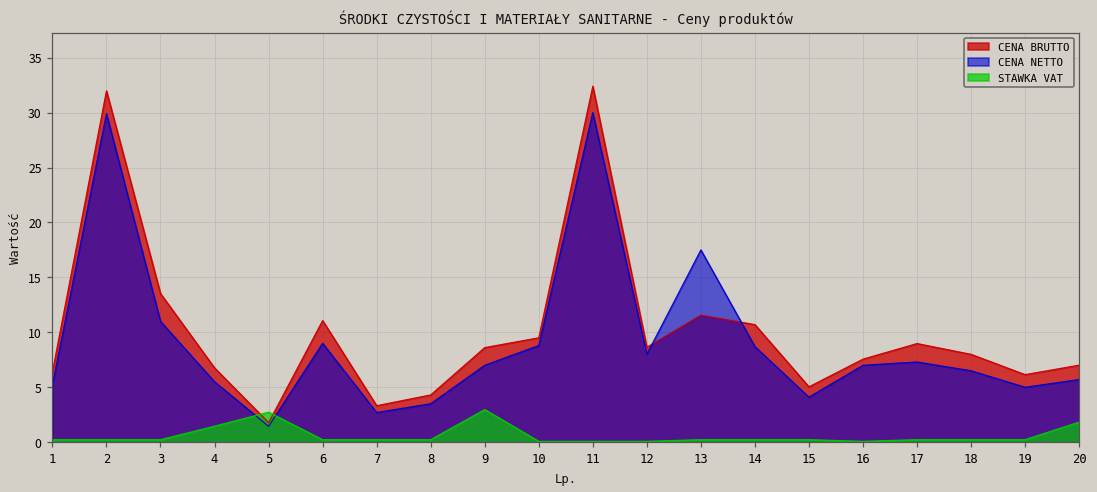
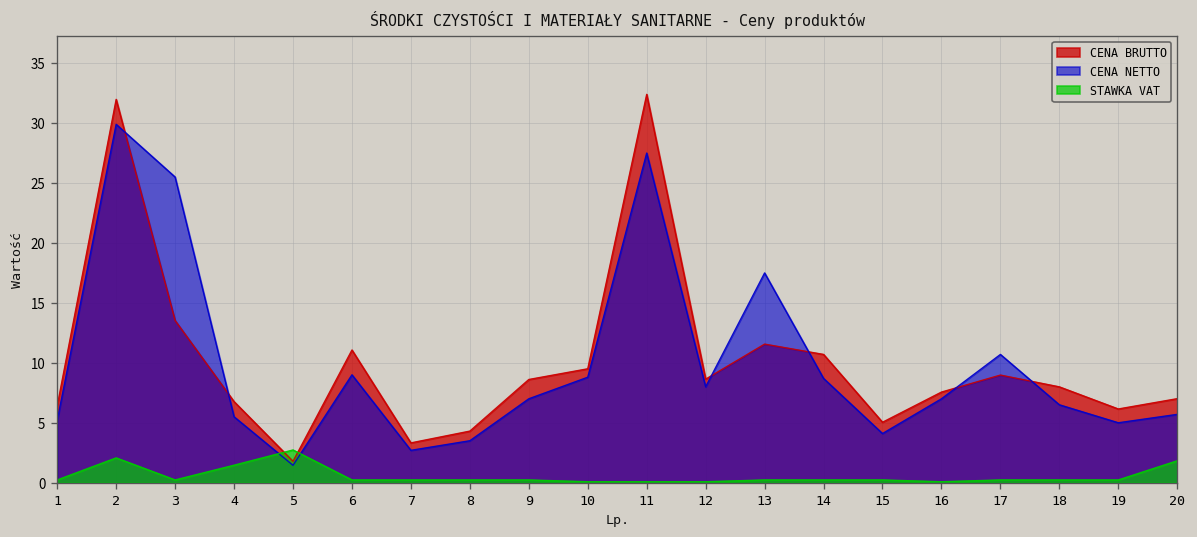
STAWKA VAT, 2: 0 -> 2
CENA NETTO, 3: 11 -> 26
STAWKA VAT, 9: 3 -> 0
CENA NETTO, 11: 30 -> 28
CENA NETTO, 17: 7 -> 11
